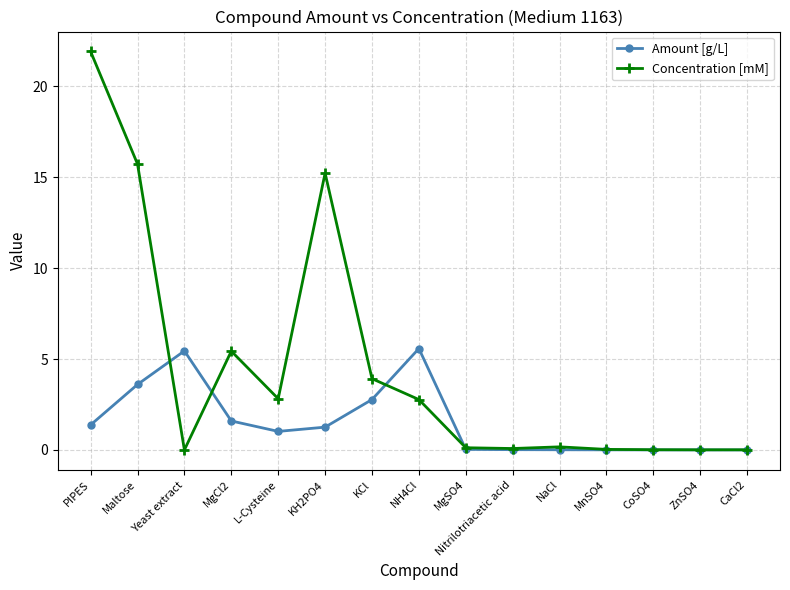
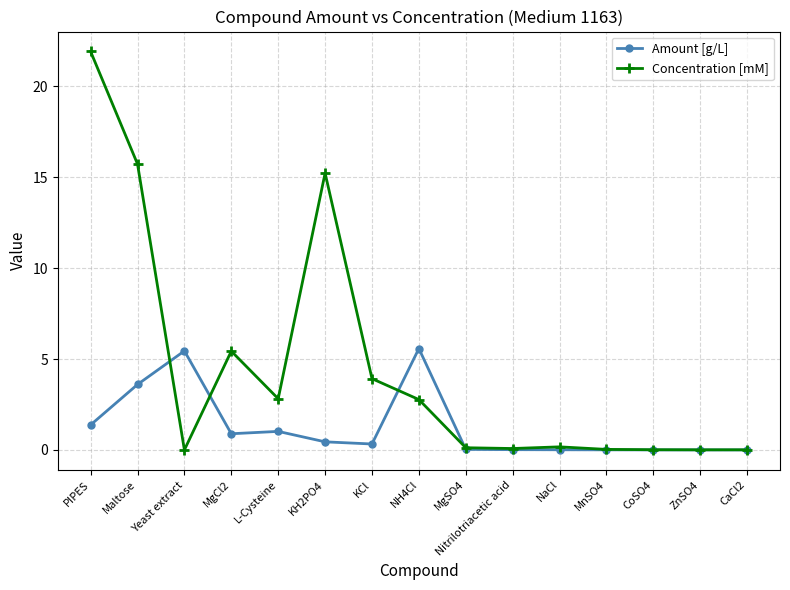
Amount [g/L], MgCl2: 1.6 -> 0.9
Amount [g/L], KH2PO4: 1.3 -> 0.4
Amount [g/L], KCl: 2.8 -> 0.3
